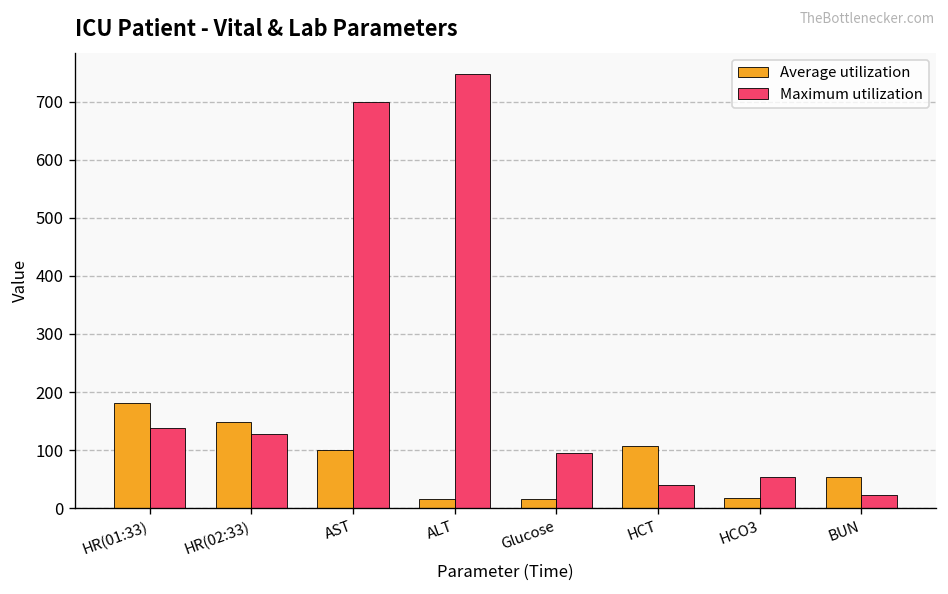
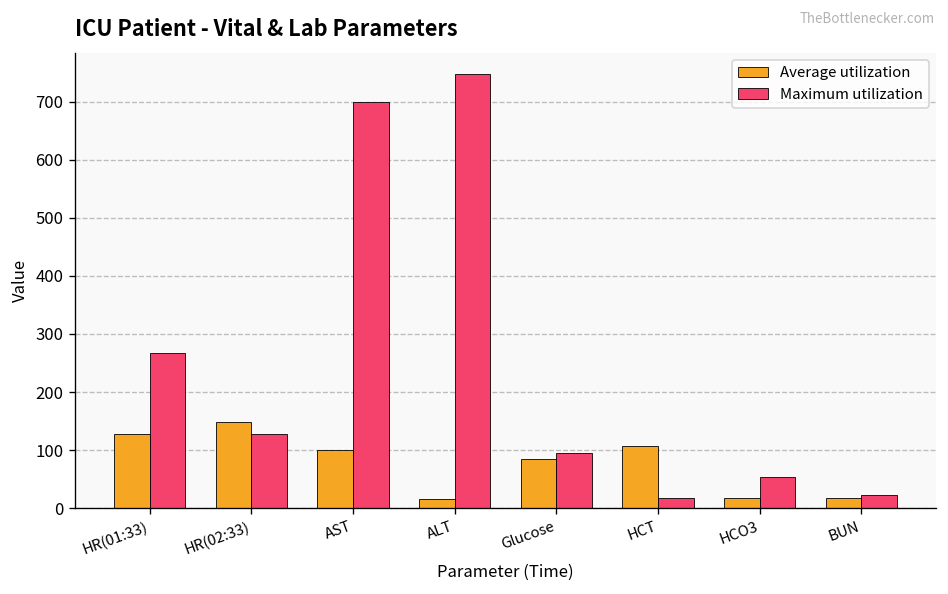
Average utilization, HR(01:33): 180 -> 130
Maximum utilization, HR(01:33): 140 -> 270
Average utilization, Glucose: 20 -> 80
Maximum utilization, HCT: 40 -> 20
Average utilization, BUN: 50 -> 20
